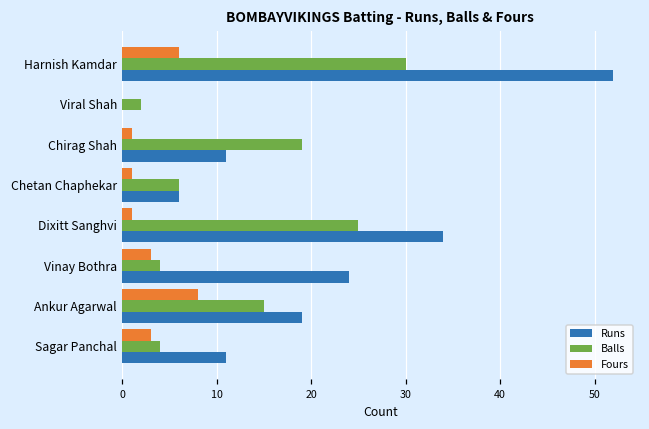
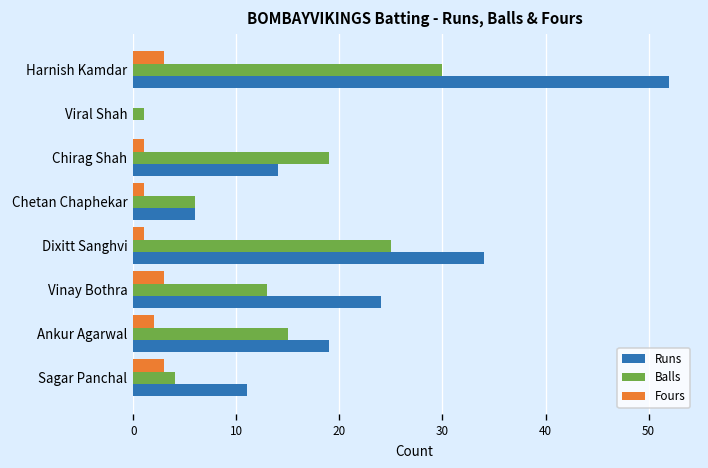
Fours, Harnish Kamdar: 6 -> 3
Balls, Viral Shah: 2 -> 1
Runs, Chirag Shah: 11 -> 14
Balls, Vinay Bothra: 4 -> 13
Fours, Ankur Agarwal: 8 -> 2
